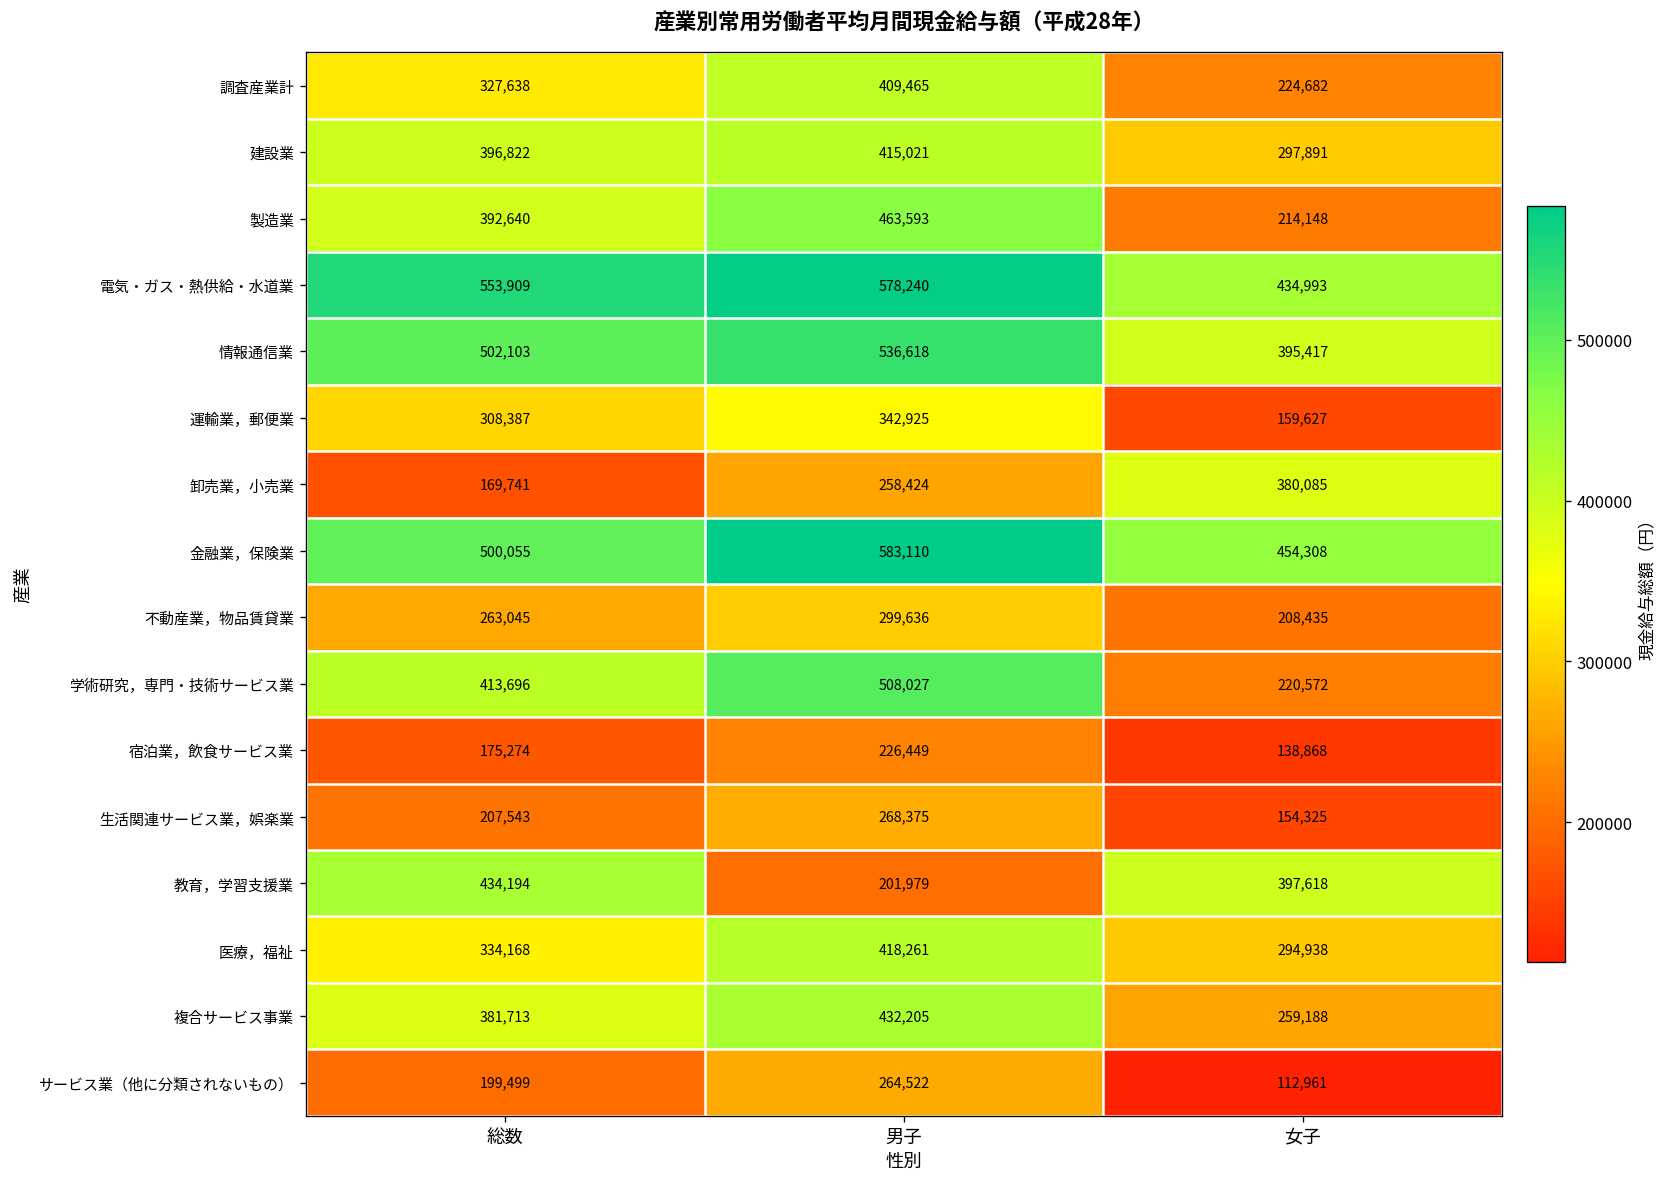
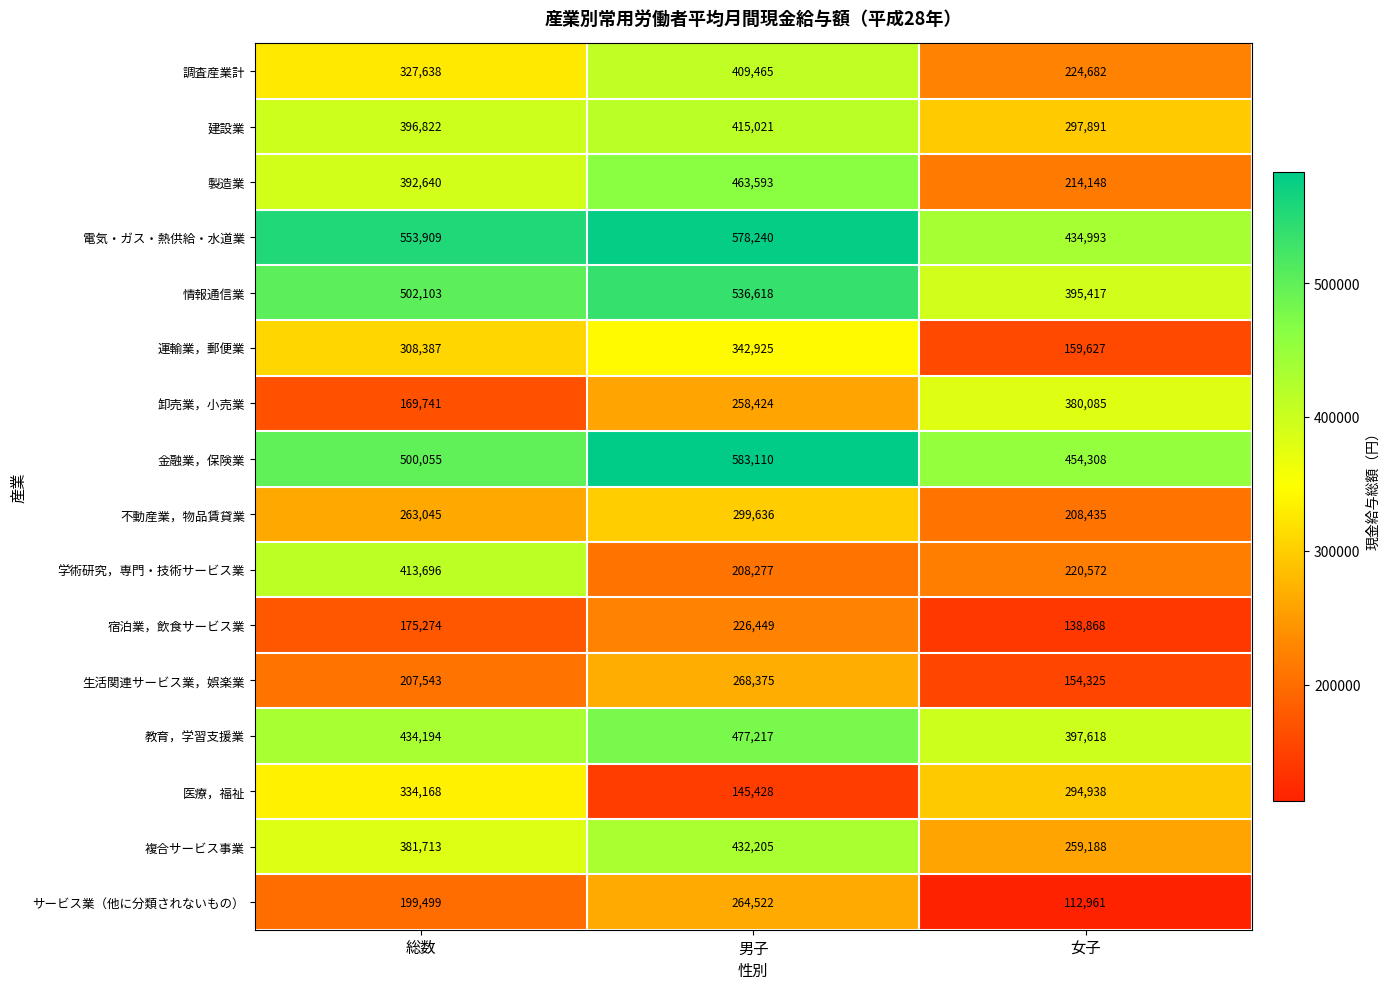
学術研究，専門・技術サービス業, 男子: 508,027 -> 208,277
教育，学習支援業, 男子: 201,979 -> 477,217
医療，福祉, 男子: 418,261 -> 145,428
